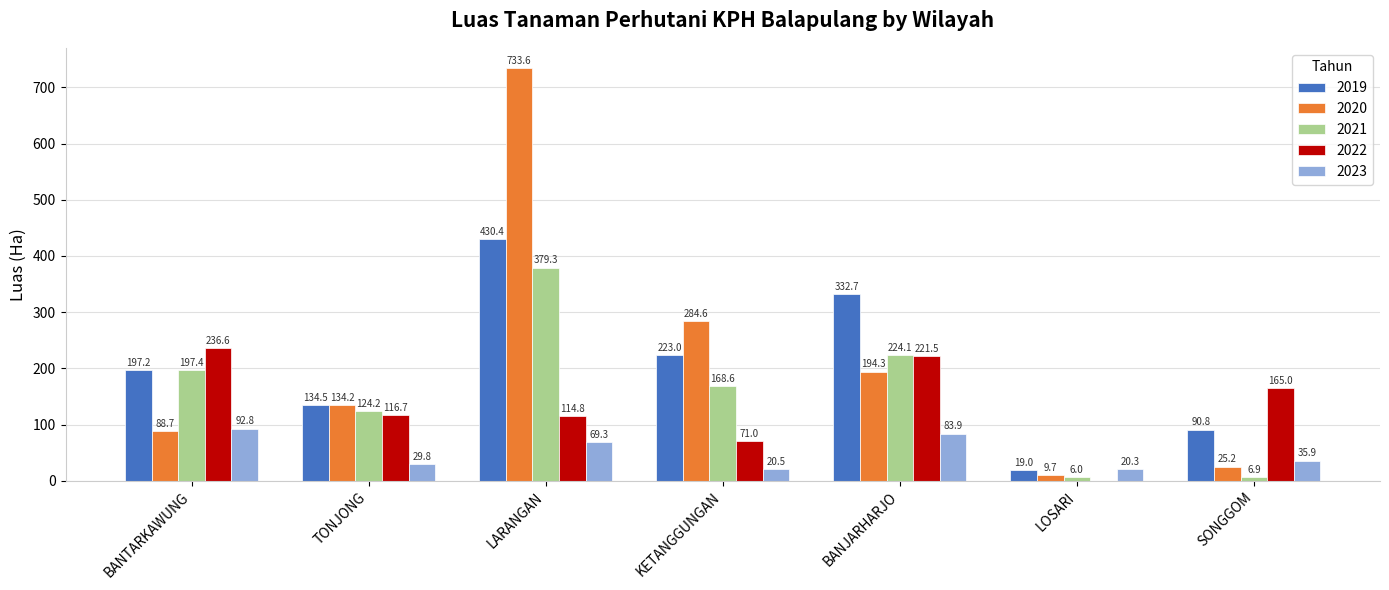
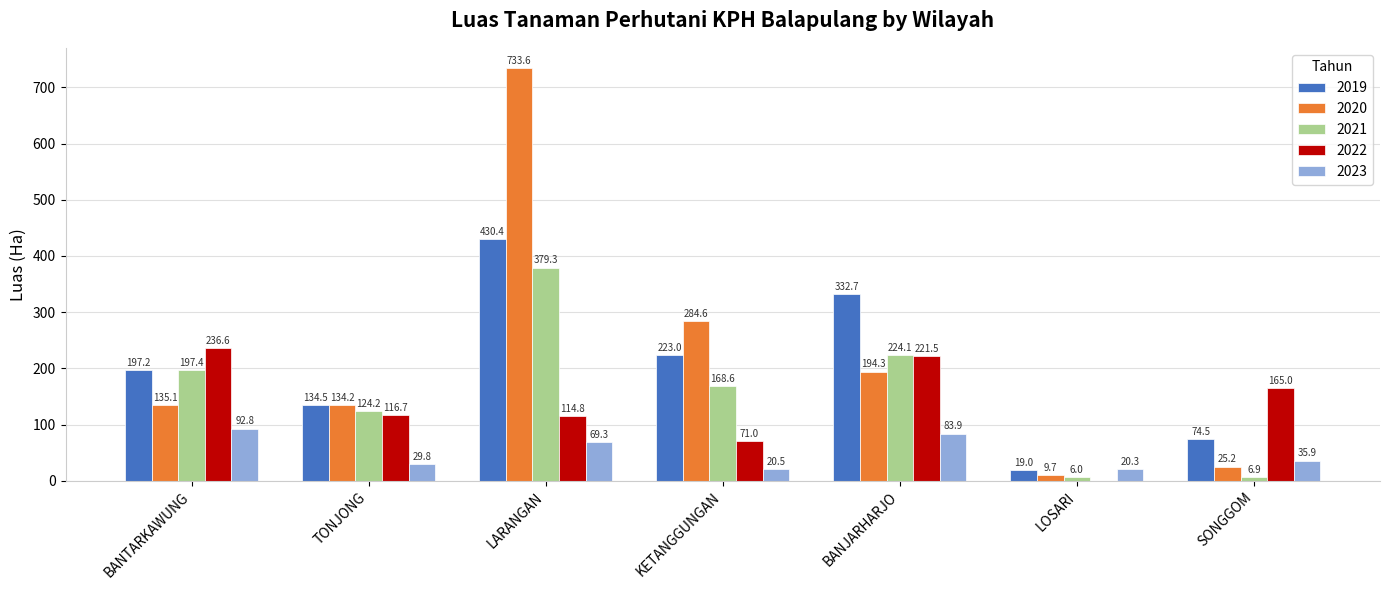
2020, BANTARKAWUNG: 88.7 -> 135.1
2019, SONGGOM: 90.8 -> 74.5
